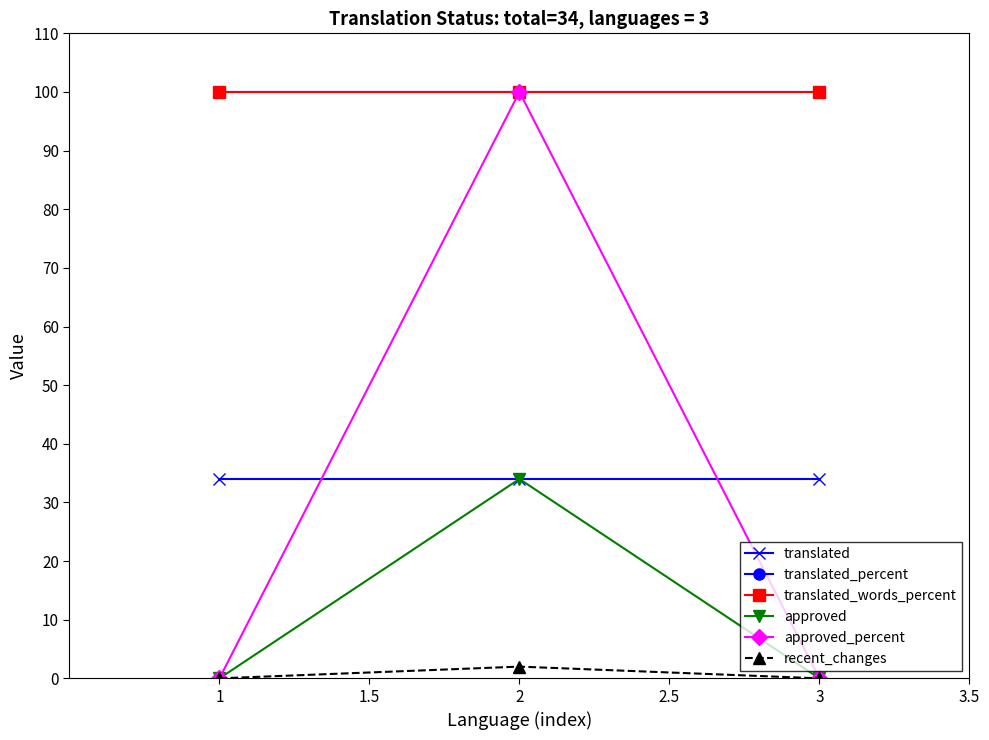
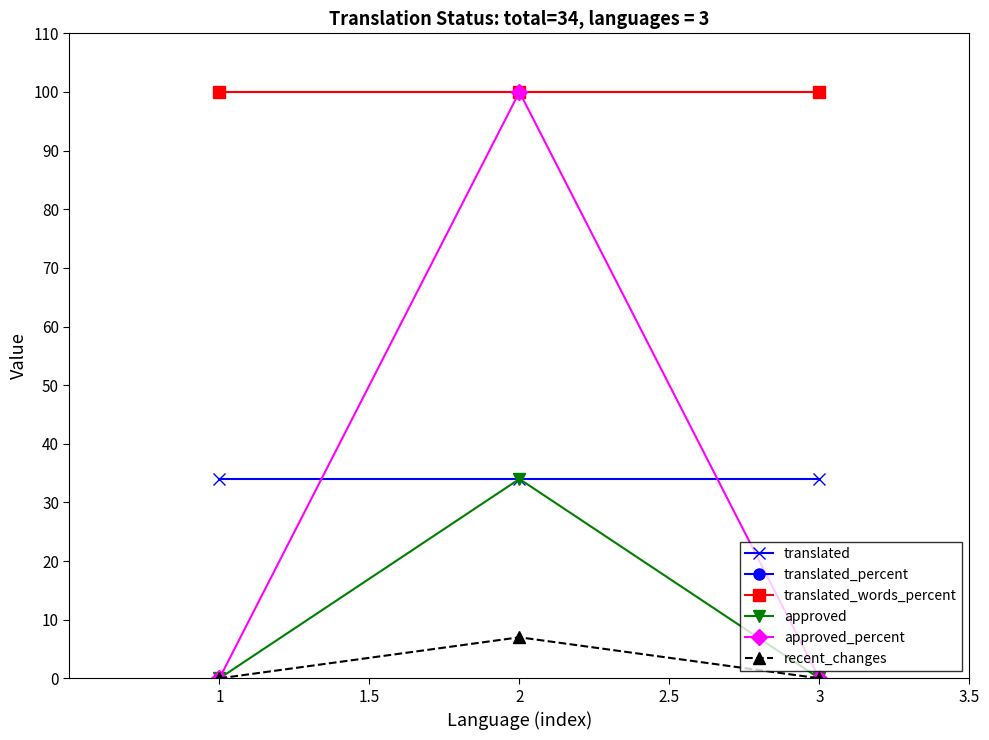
recent_changes, 2: 2 -> 7
